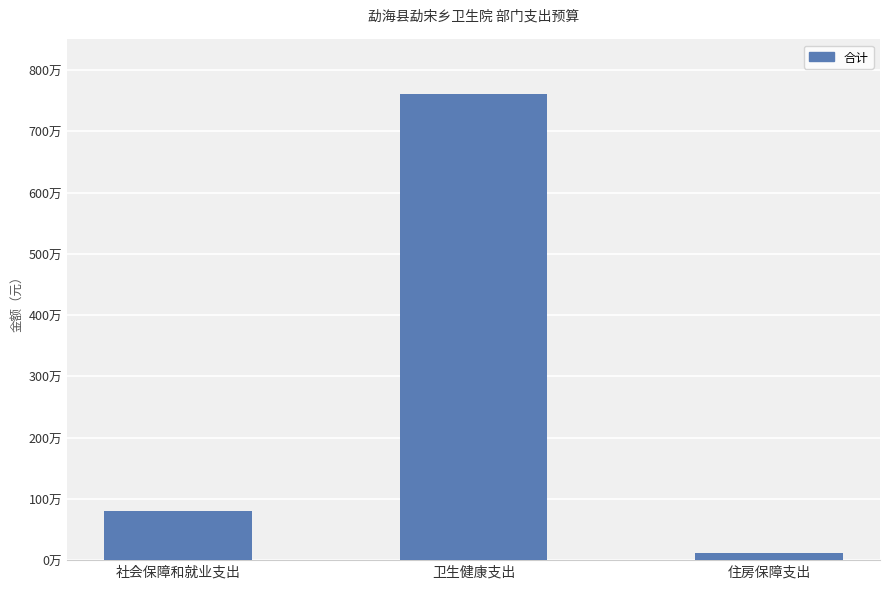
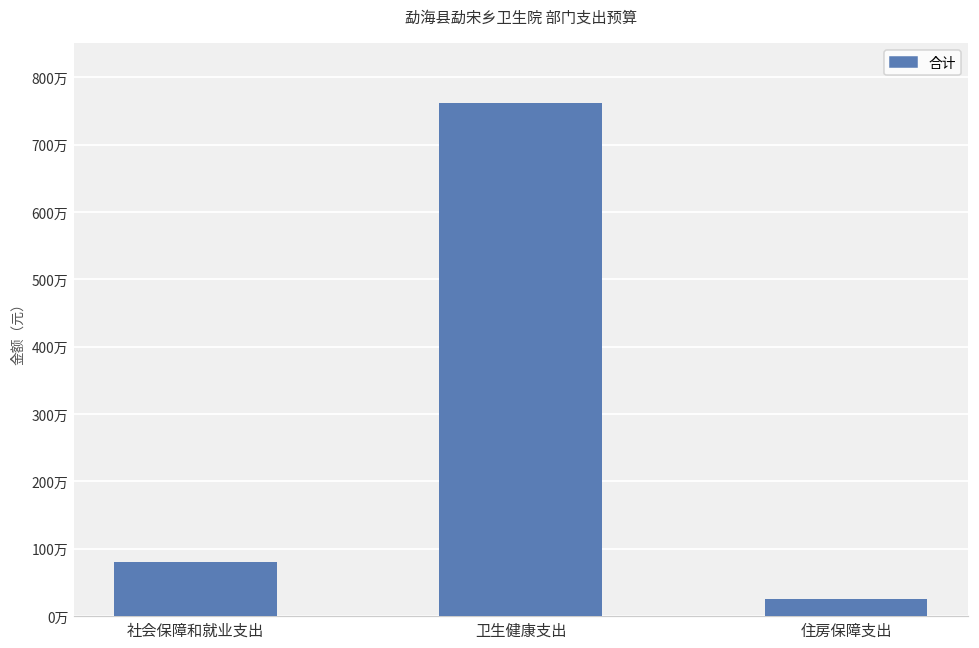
住房保障支出: 10万 -> 30万
